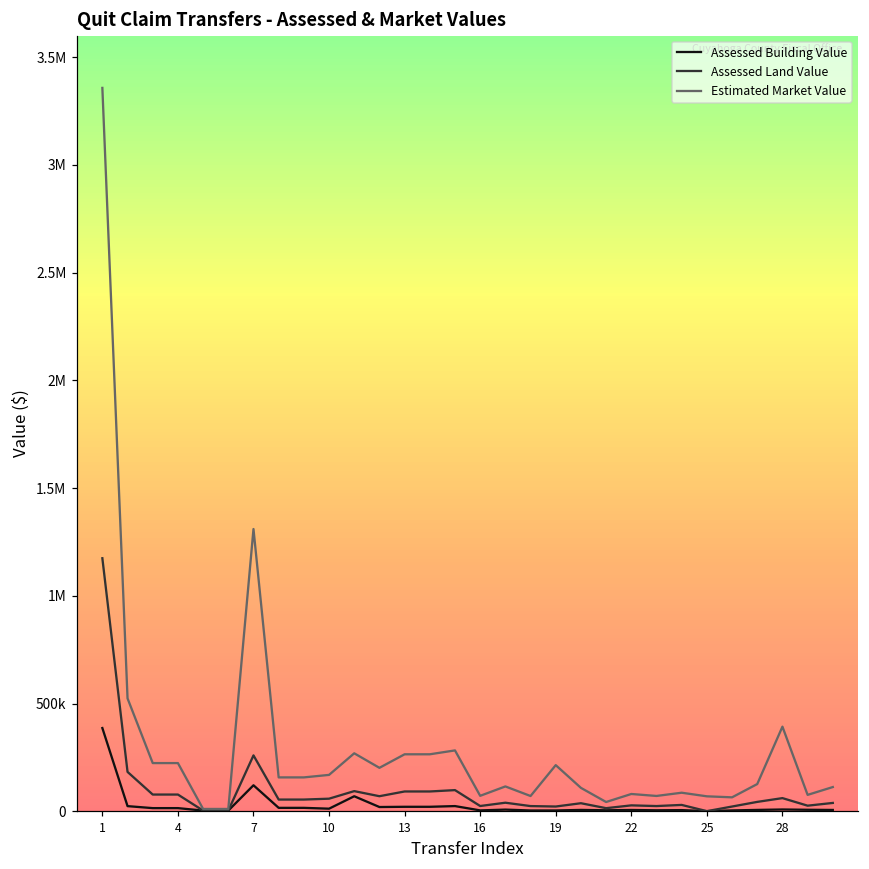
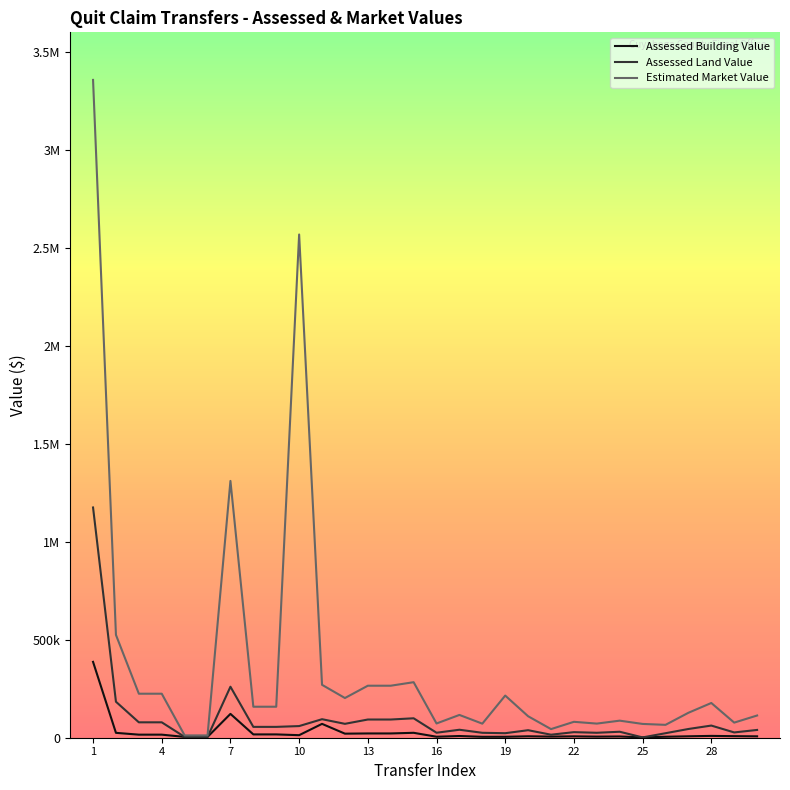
Estimated Market Value, 10: 170000 -> 2570000
Estimated Market Value, 28: 390000 -> 180000
